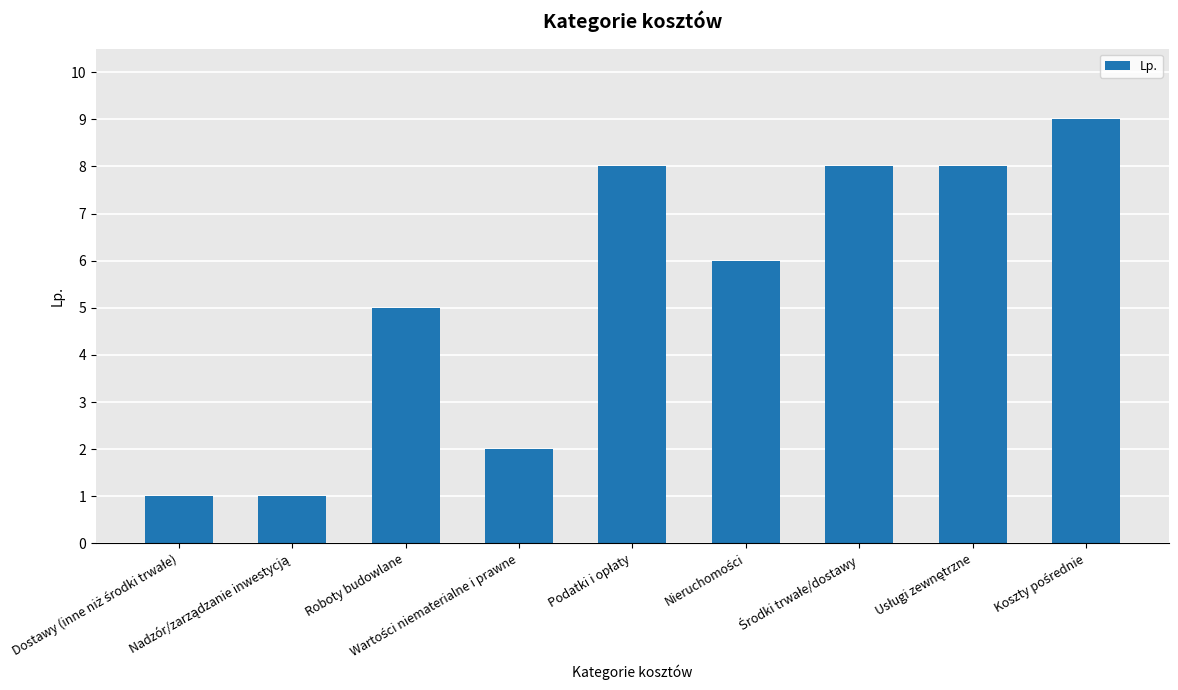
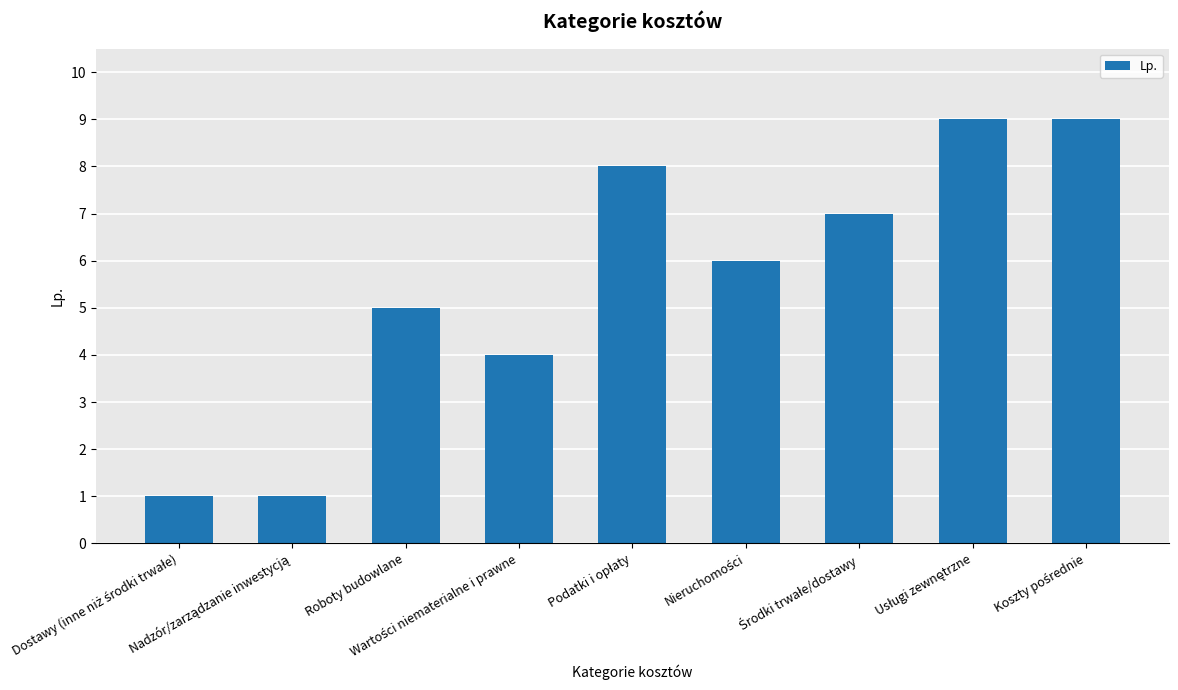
Wartości niematerialne i prawne: 2 -> 4
Środki trwałe/dostawy: 8 -> 7
Usługi zewnętrzne: 8 -> 9
